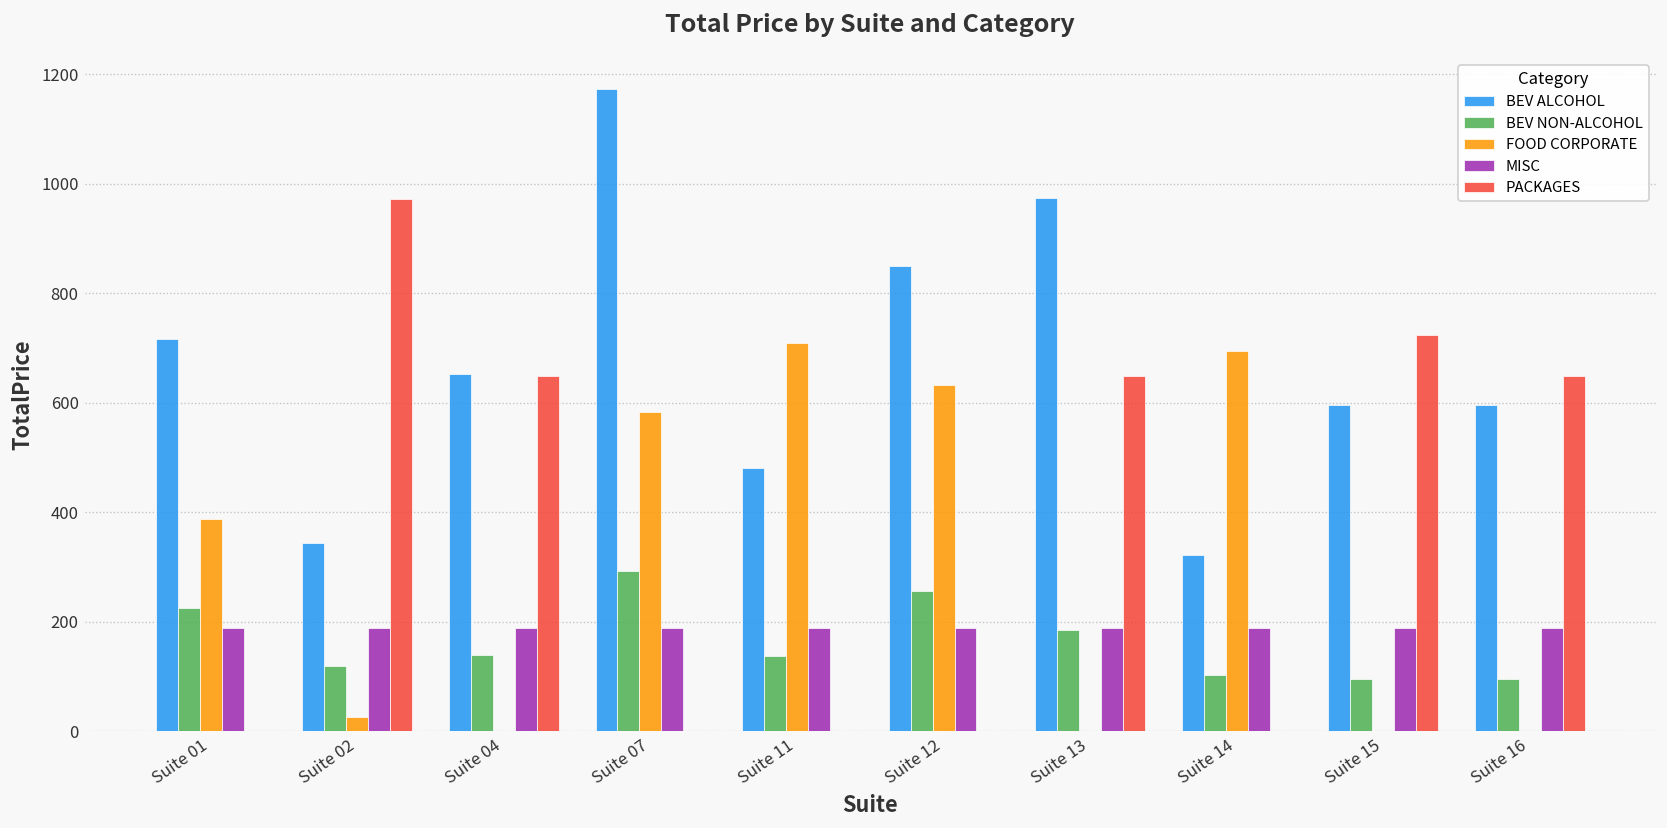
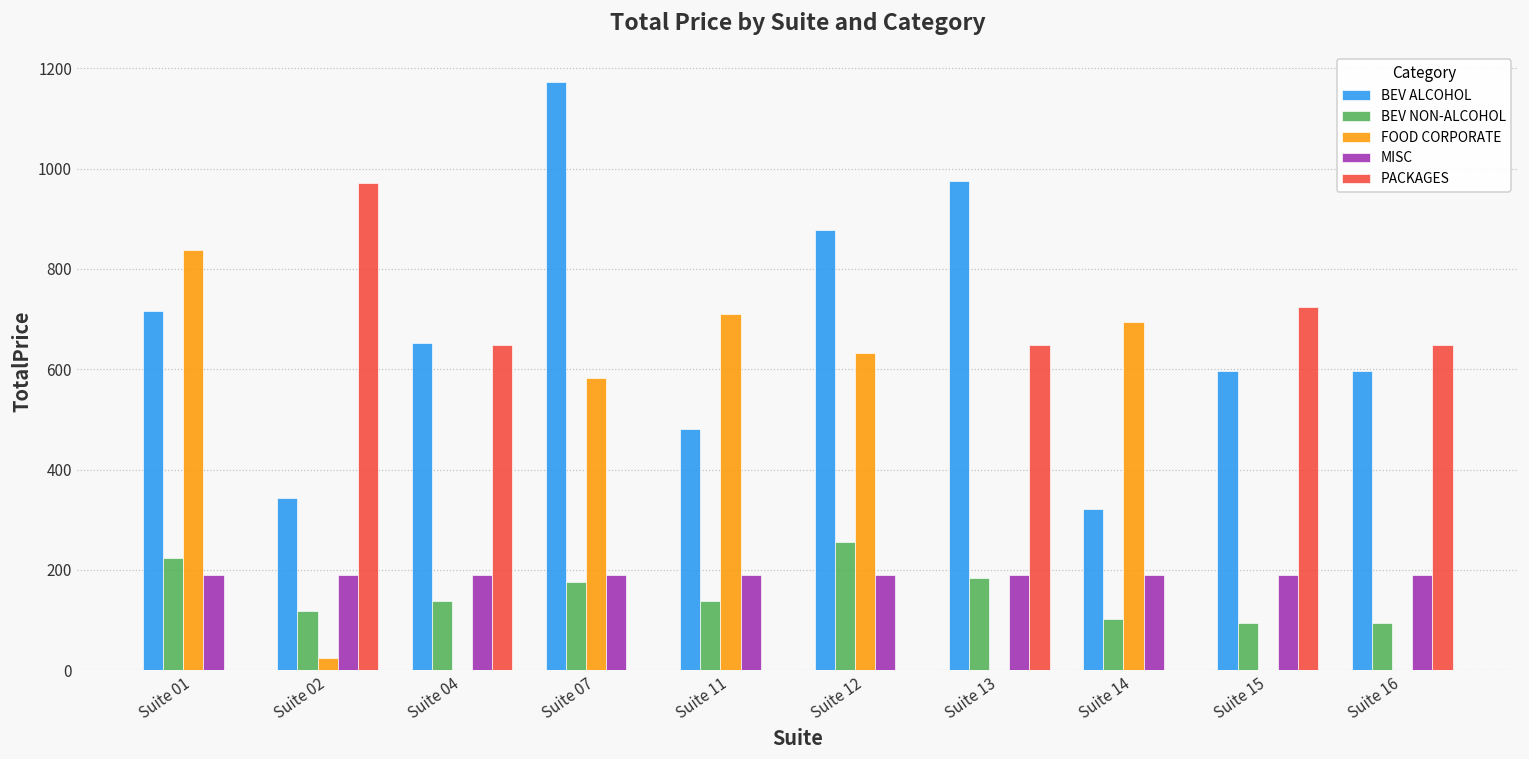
FOOD CORPORATE, Suite 01: 390 -> 840
BEV NON-ALCOHOL, Suite 07: 290 -> 180
BEV ALCOHOL, Suite 12: 850 -> 880
